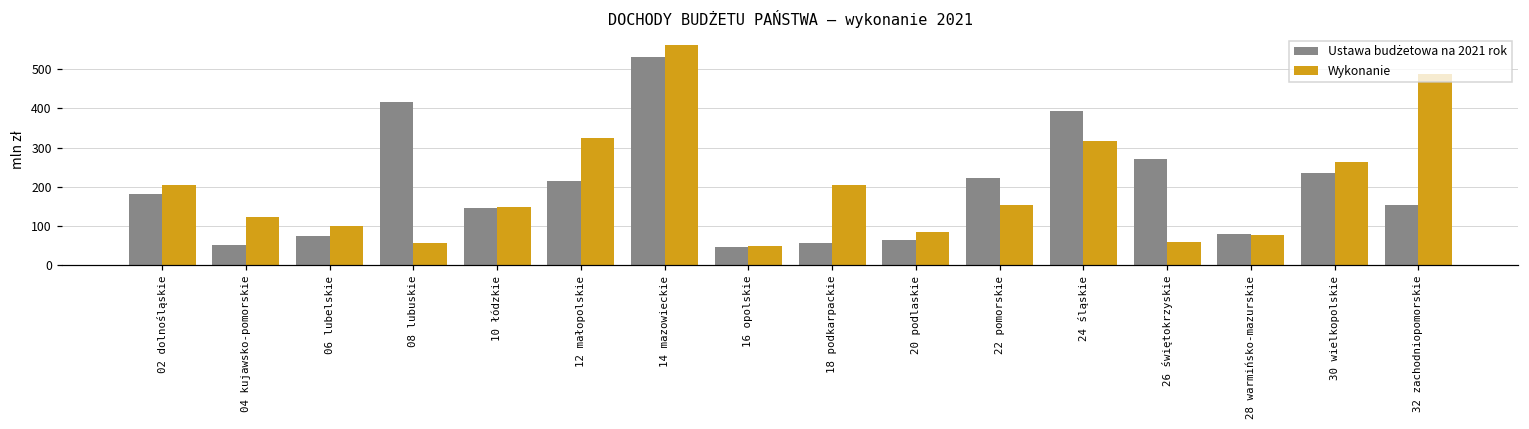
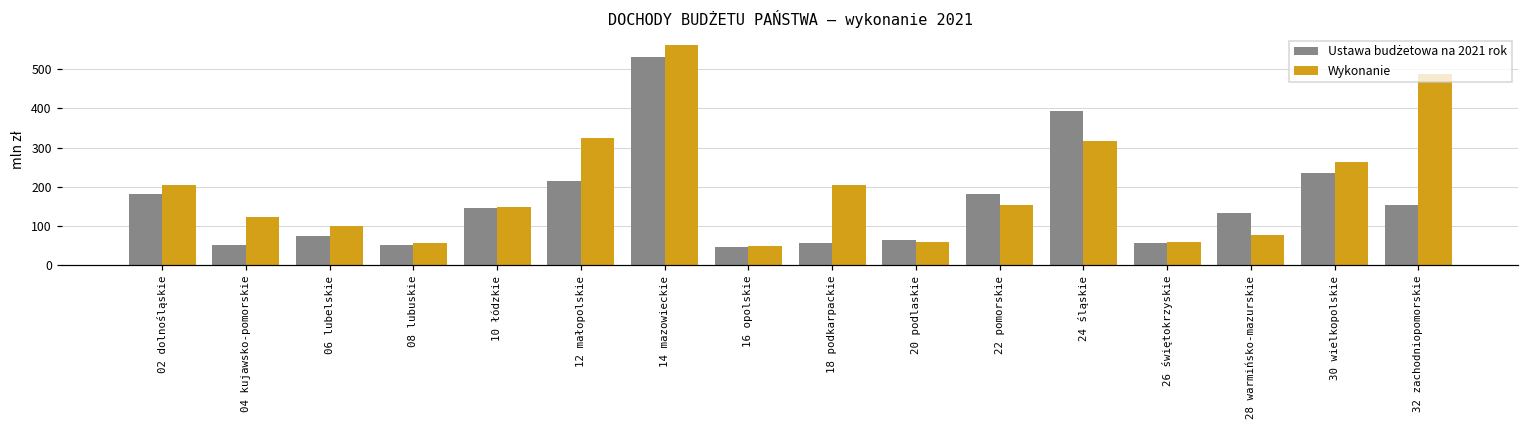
Ustawa budżetowa na 2021 rok, 08 lubuskie: 420 -> 50
Wykonanie, 20 podlaskie: 80 -> 60
Ustawa budżetowa na 2021 rok, 22 pomorskie: 220 -> 180
Ustawa budżetowa na 2021 rok, 26 świętokrzyskie: 270 -> 60
Ustawa budżetowa na 2021 rok, 28 warmińsko-mazurskie: 80 -> 130
